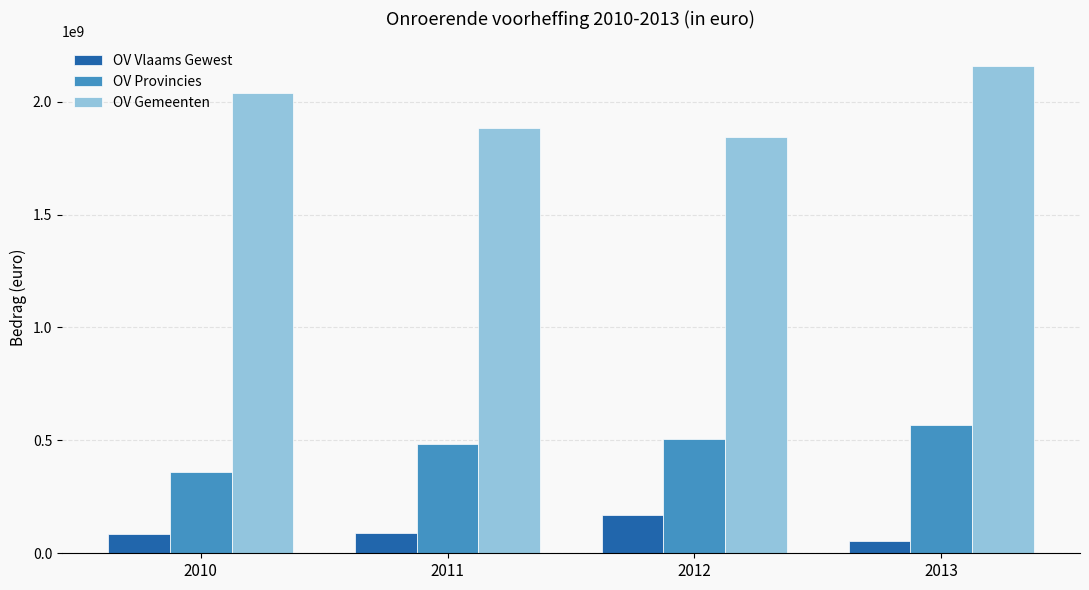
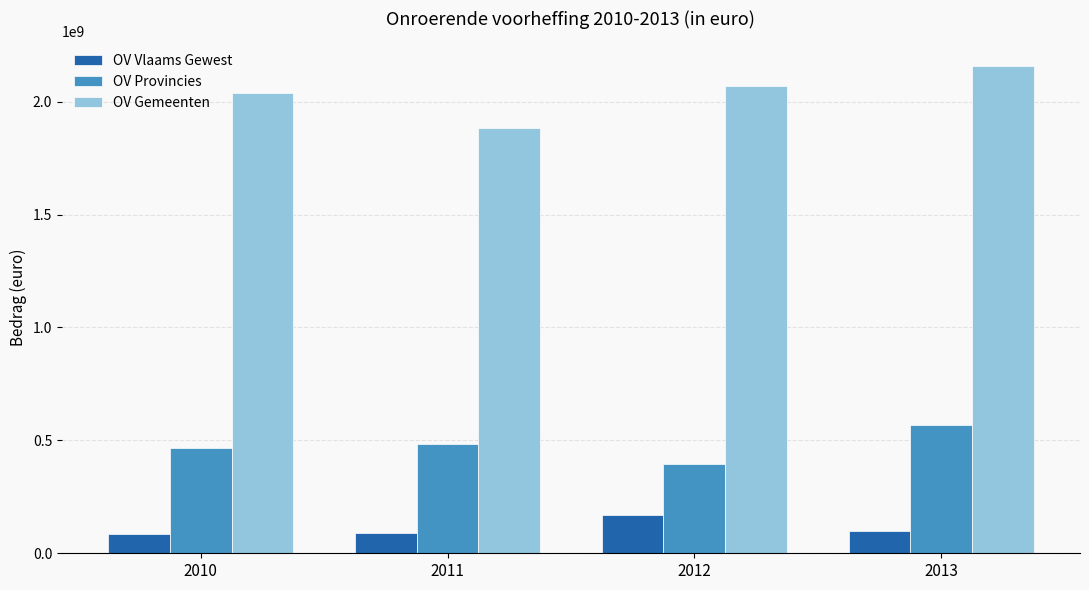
OV Provincies, 2010: 360000000 -> 470000000
OV Provincies, 2012: 510000000 -> 400000000
OV Gemeenten, 2012: 1840000000 -> 2070000000
OV Vlaams Gewest, 2013: 50000000 -> 100000000
